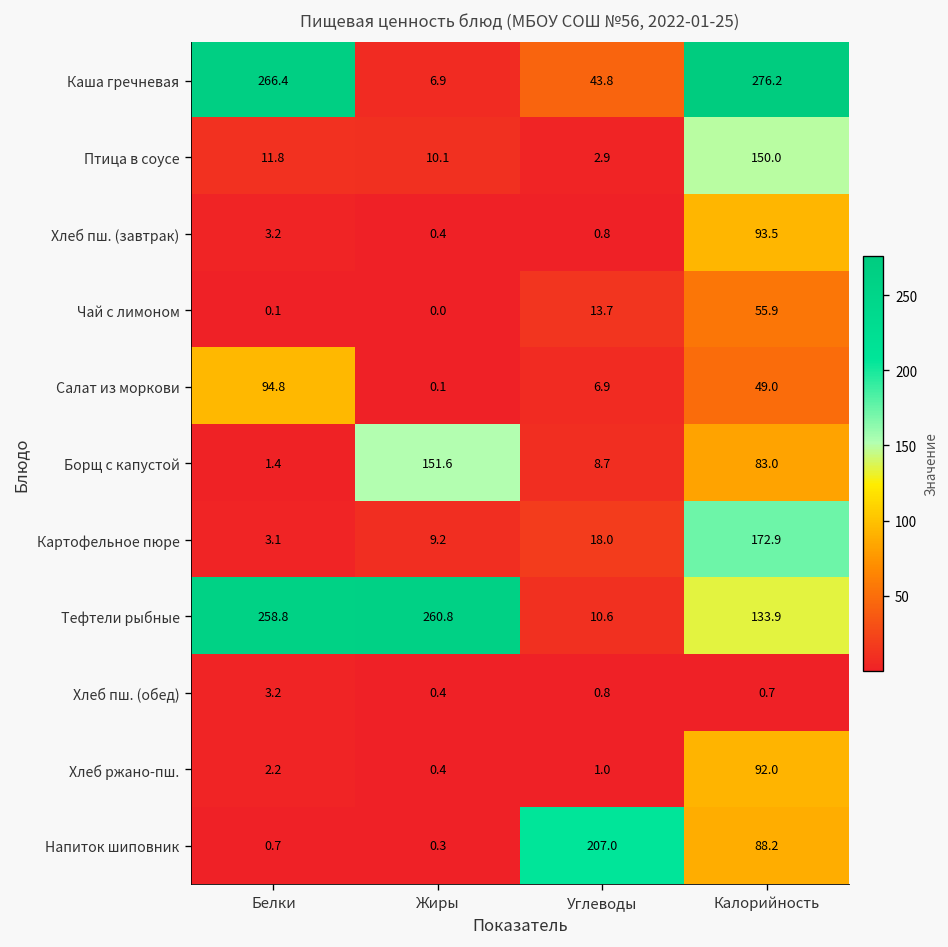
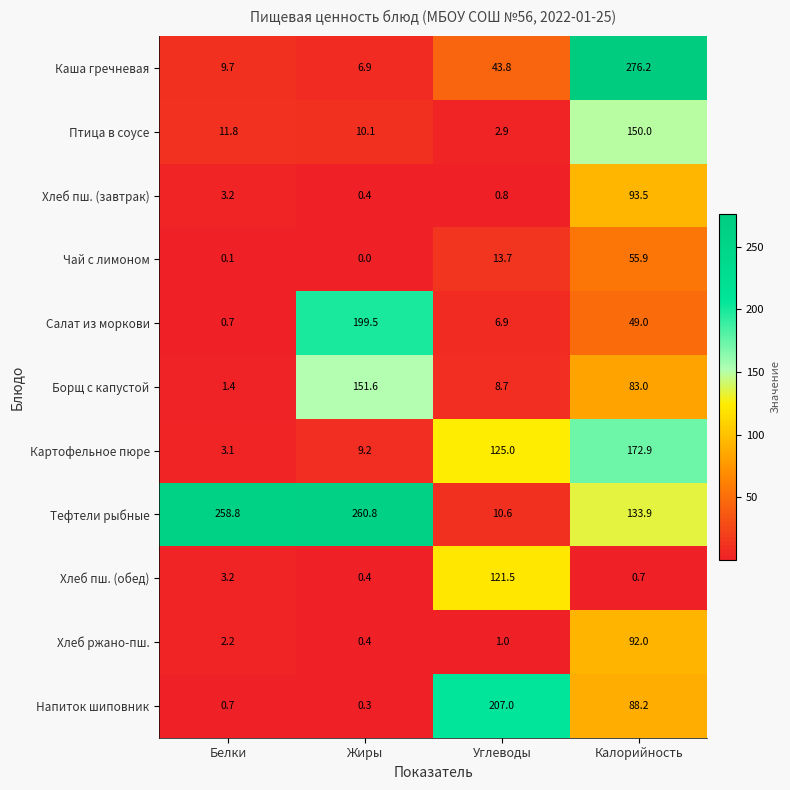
Каша гречневая, Белки: 266.4 -> 9.7
Салат из моркови, Белки: 94.8 -> 0.7
Салат из моркови, Жиры: 0.1 -> 199.5
Картофельное пюре, Углеводы: 18.0 -> 125.0
Хлеб пш. (обед), Углеводы: 0.8 -> 121.5
